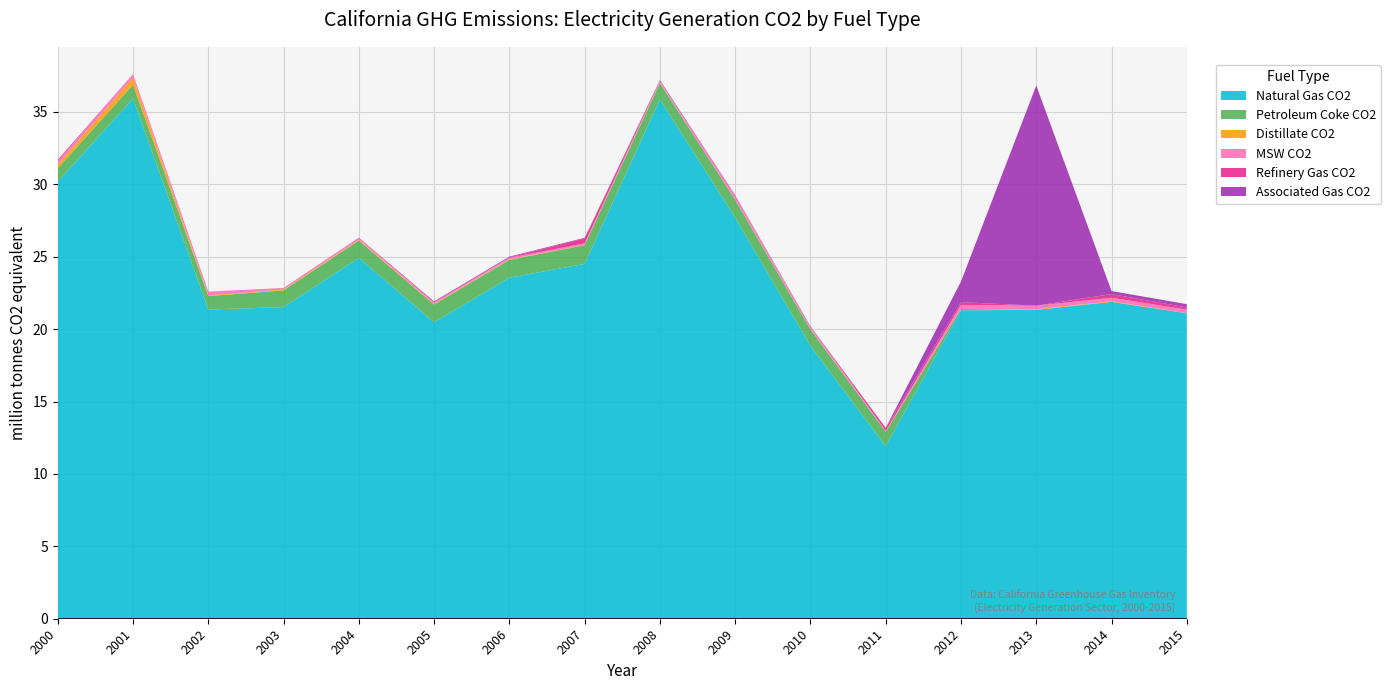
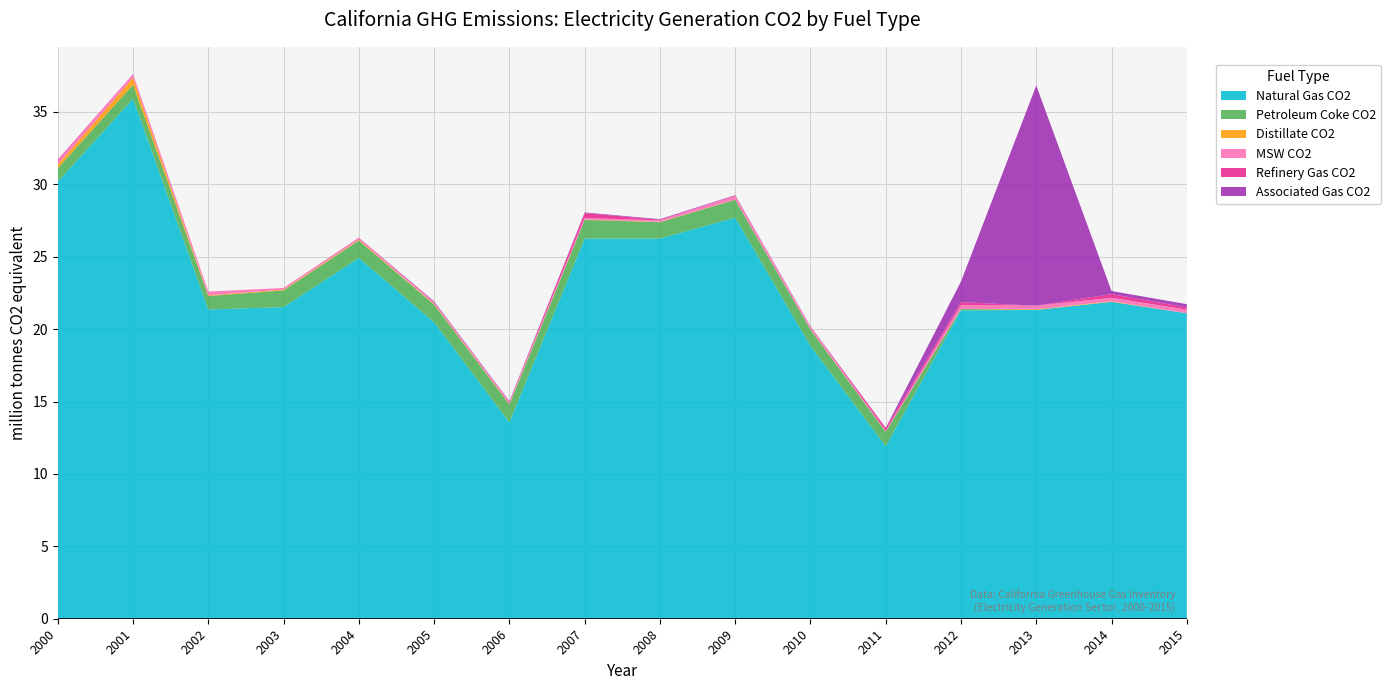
Natural Gas CO2, 2006: 23.5 -> 13.6
Natural Gas CO2, 2007: 24.5 -> 26.3
Natural Gas CO2, 2008: 35.9 -> 26.3
